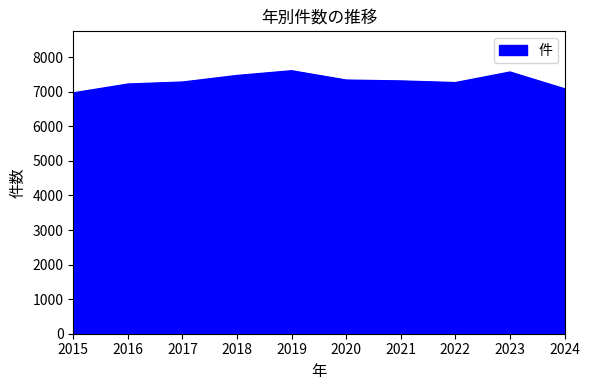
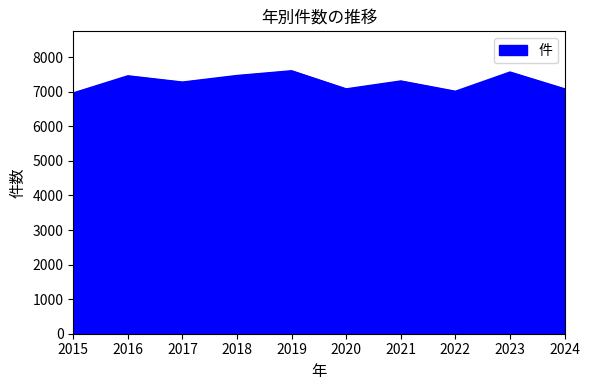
2016: 7200 -> 7500
2020: 7300 -> 7100
2022: 7300 -> 7000
